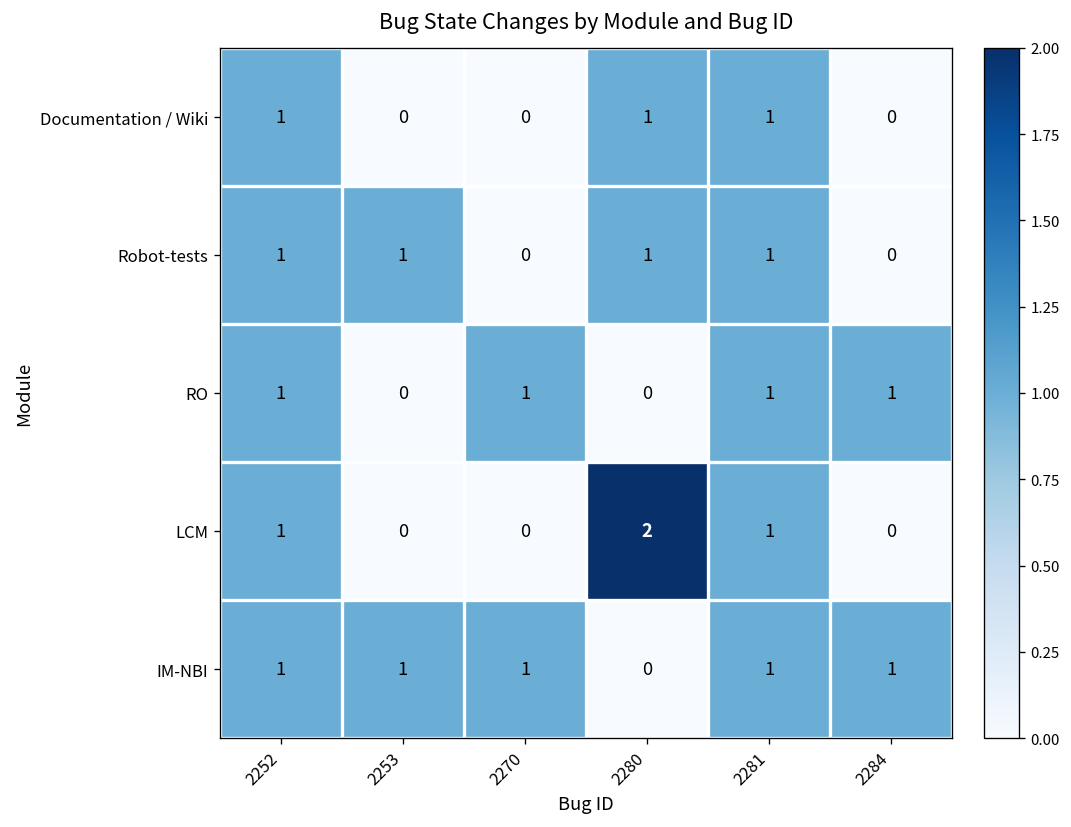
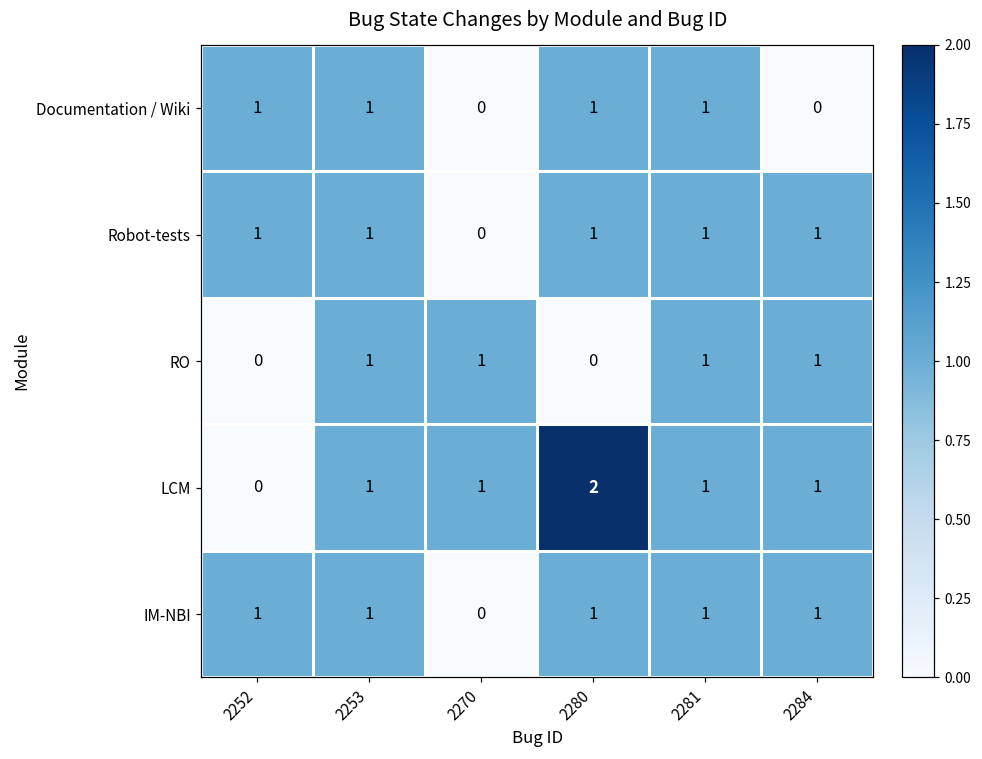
Documentation / Wiki, 2253: 0 -> 1
Robot-tests, 2284: 0 -> 1
RO, 2252: 1 -> 0
RO, 2253: 0 -> 1
LCM, 2252: 1 -> 0
LCM, 2253: 0 -> 1
LCM, 2270: 0 -> 1
LCM, 2284: 0 -> 1
IM-NBI, 2270: 1 -> 0
IM-NBI, 2280: 0 -> 1
